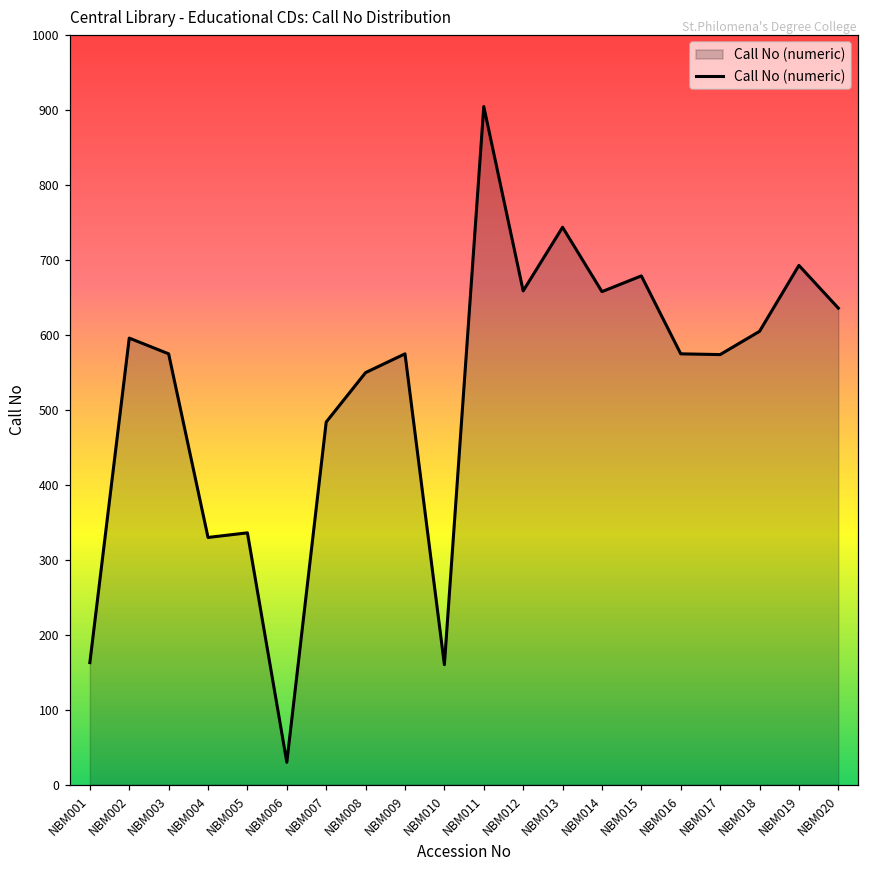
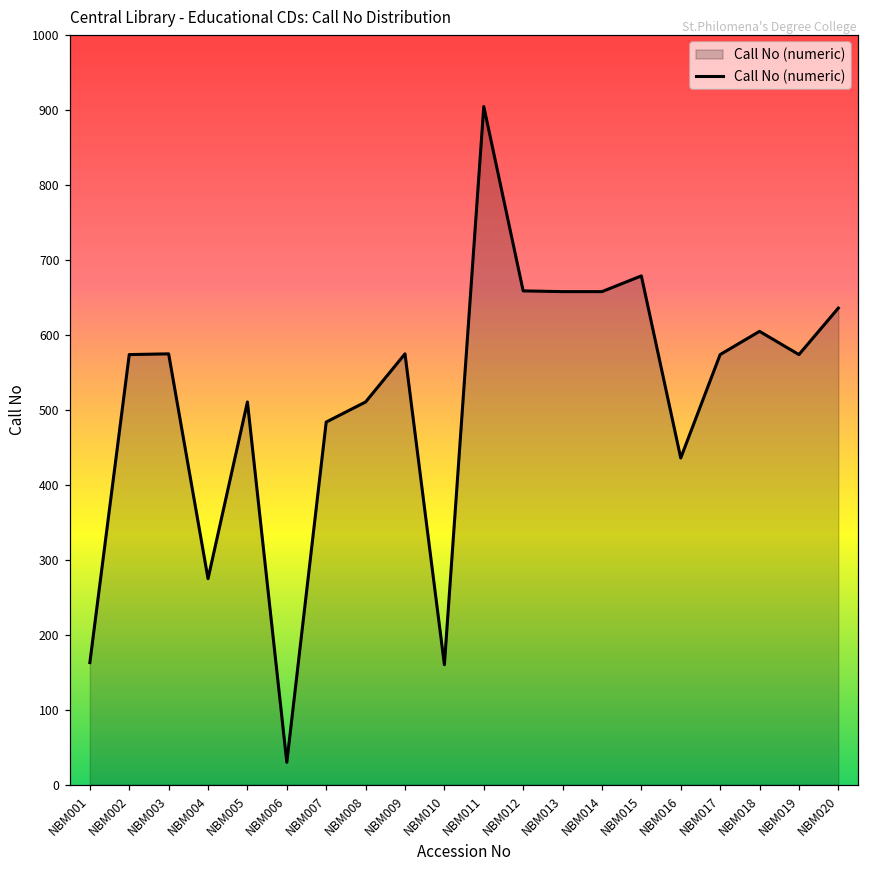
NBM002: 600 -> 570
NBM004: 330 -> 280
NBM005: 340 -> 510
NBM008: 550 -> 510
NBM013: 740 -> 660
NBM016: 580 -> 440
NBM019: 690 -> 570
